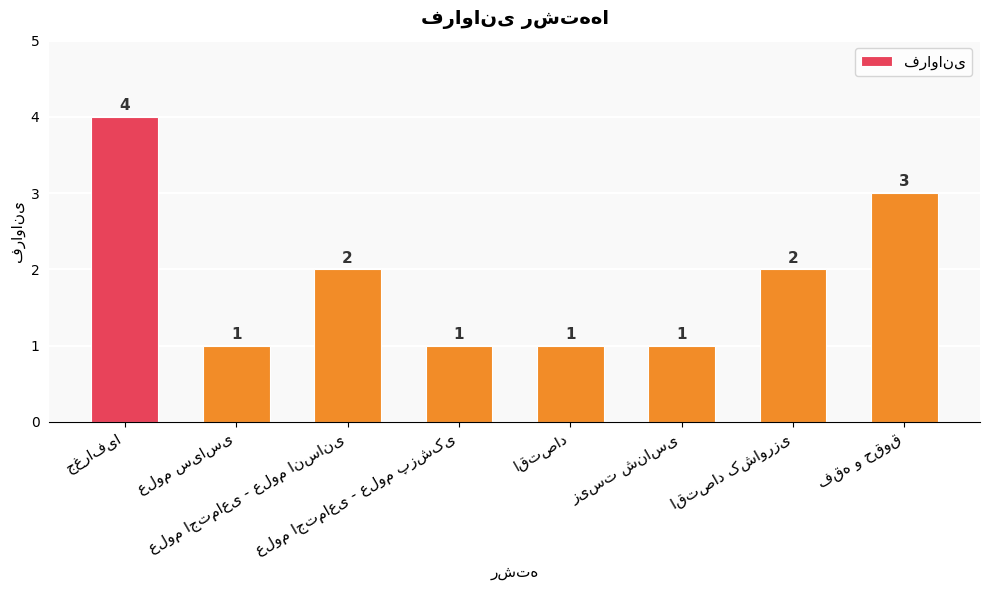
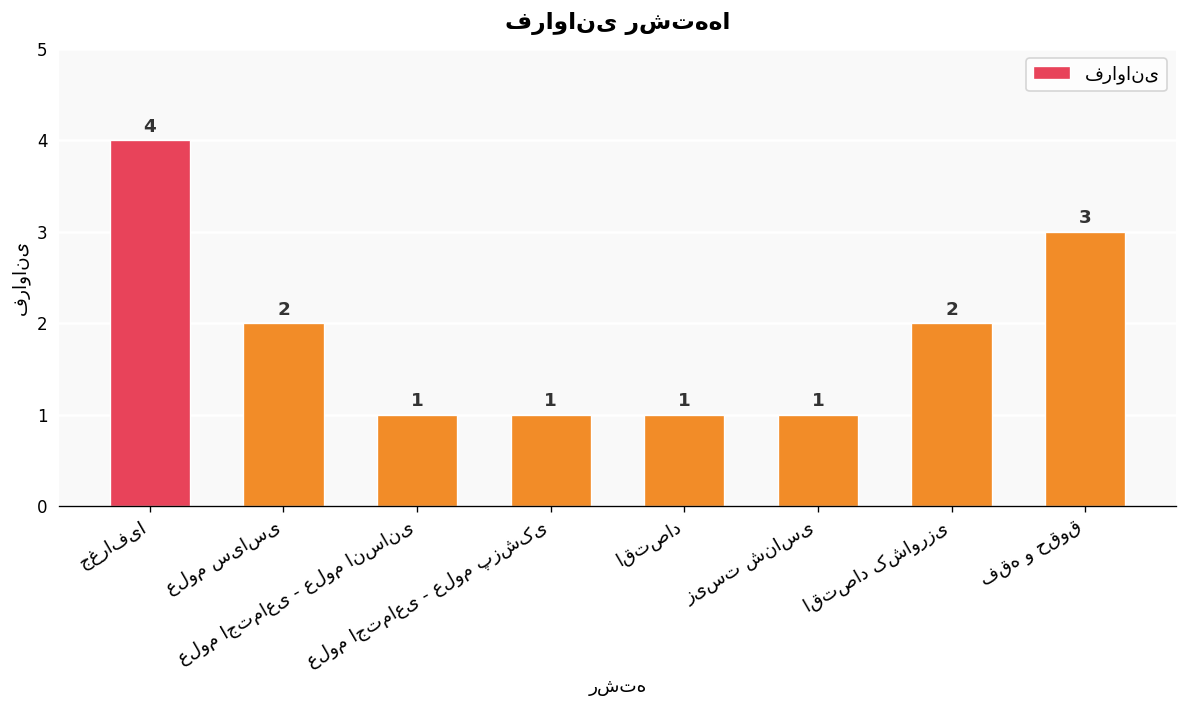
علوم سیاسی: 1 -> 2
علوم اجتماعی - علوم انسانی: 2 -> 1
